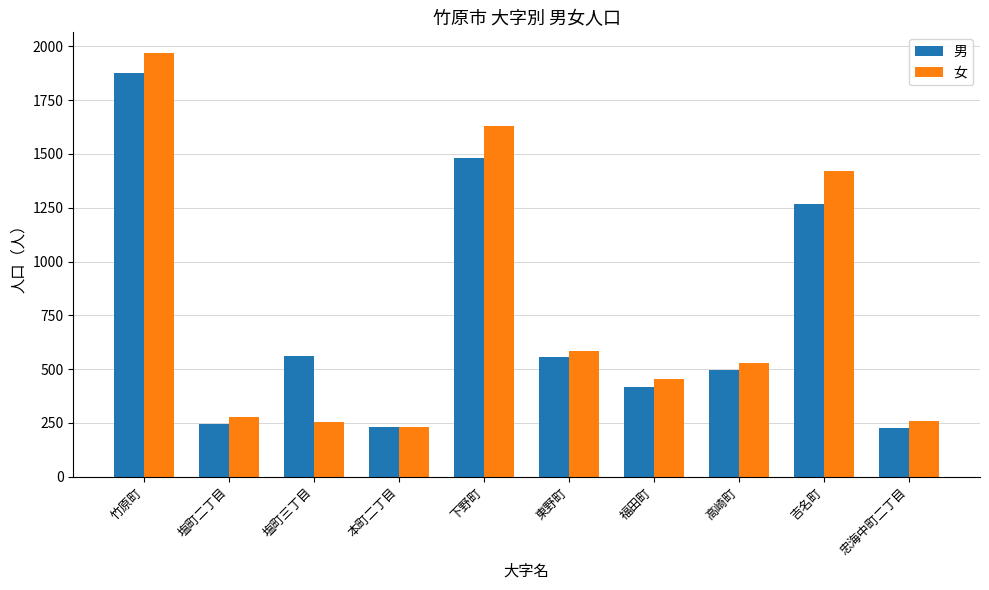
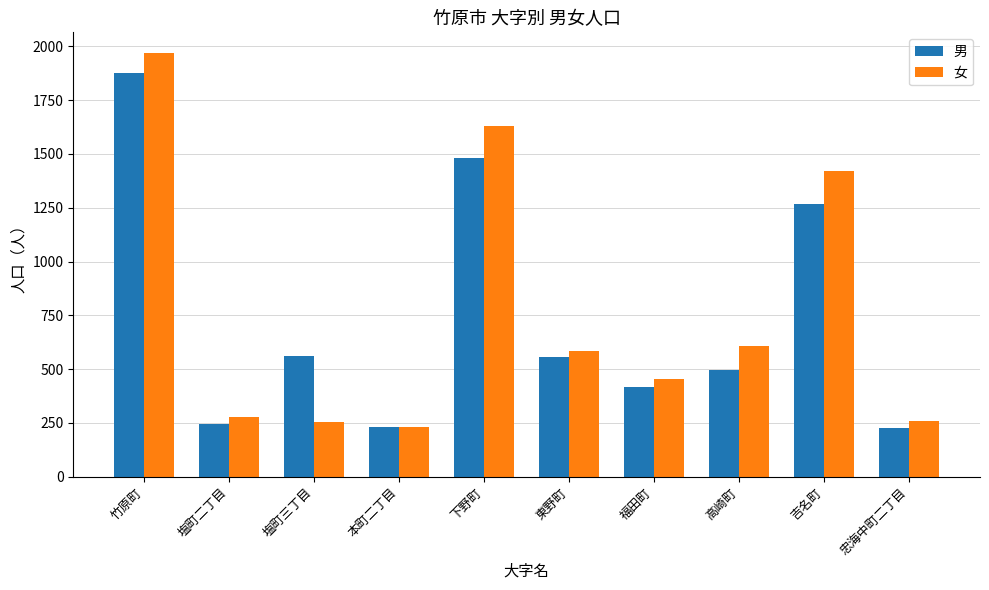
女, 高崎町: 530 -> 610
